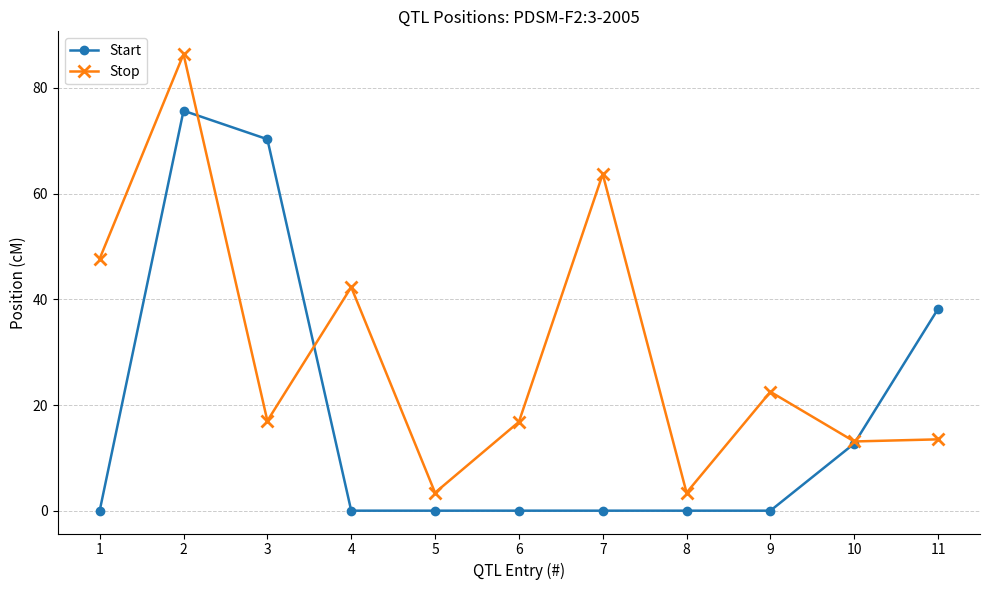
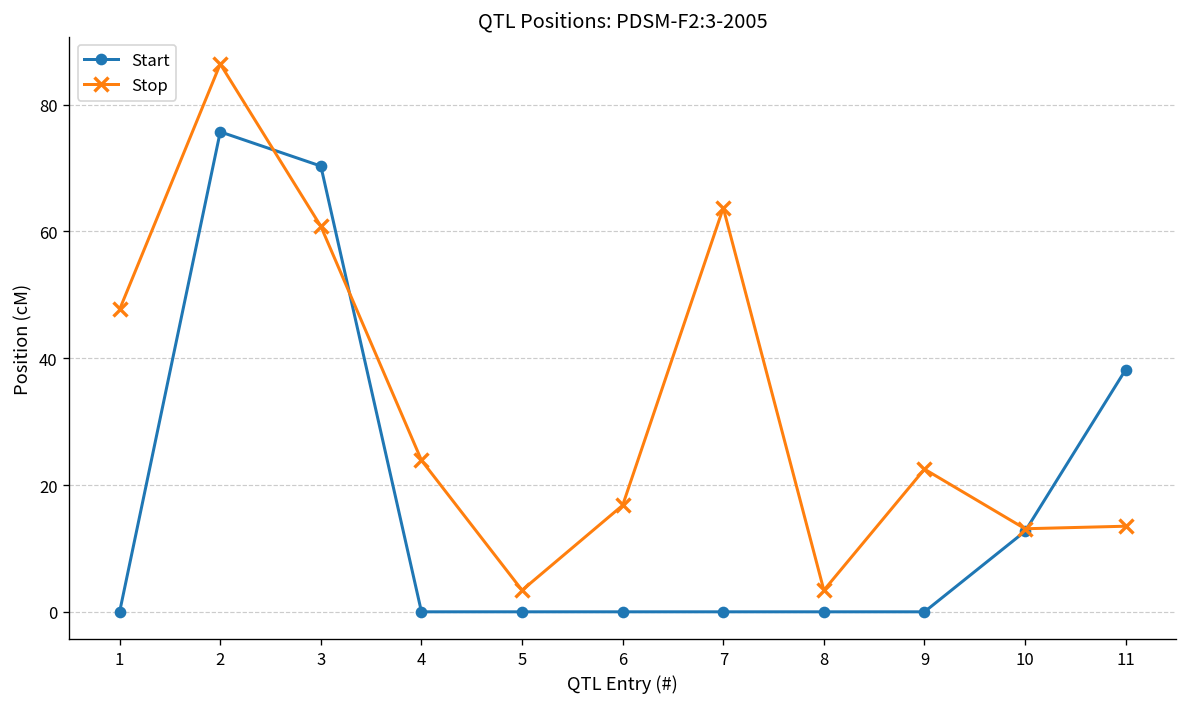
Stop, 3: 17 -> 61
Stop, 4: 42 -> 24
